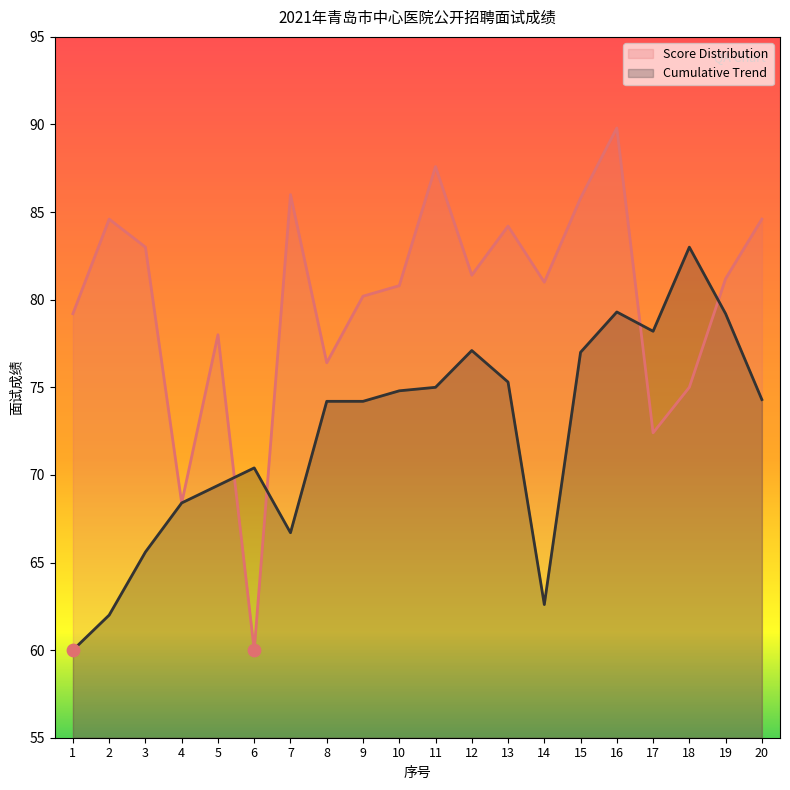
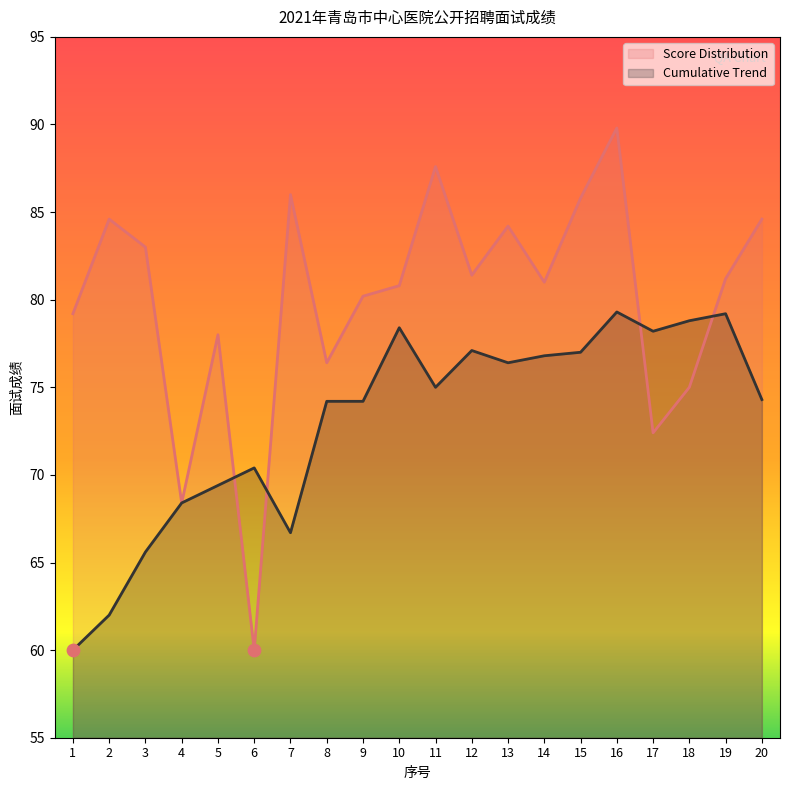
Cumulative Trend, 10: 74.8 -> 78.4
Cumulative Trend, 13: 75.3 -> 76.4
Cumulative Trend, 14: 62.6 -> 76.8
Cumulative Trend, 18: 83.0 -> 78.8
